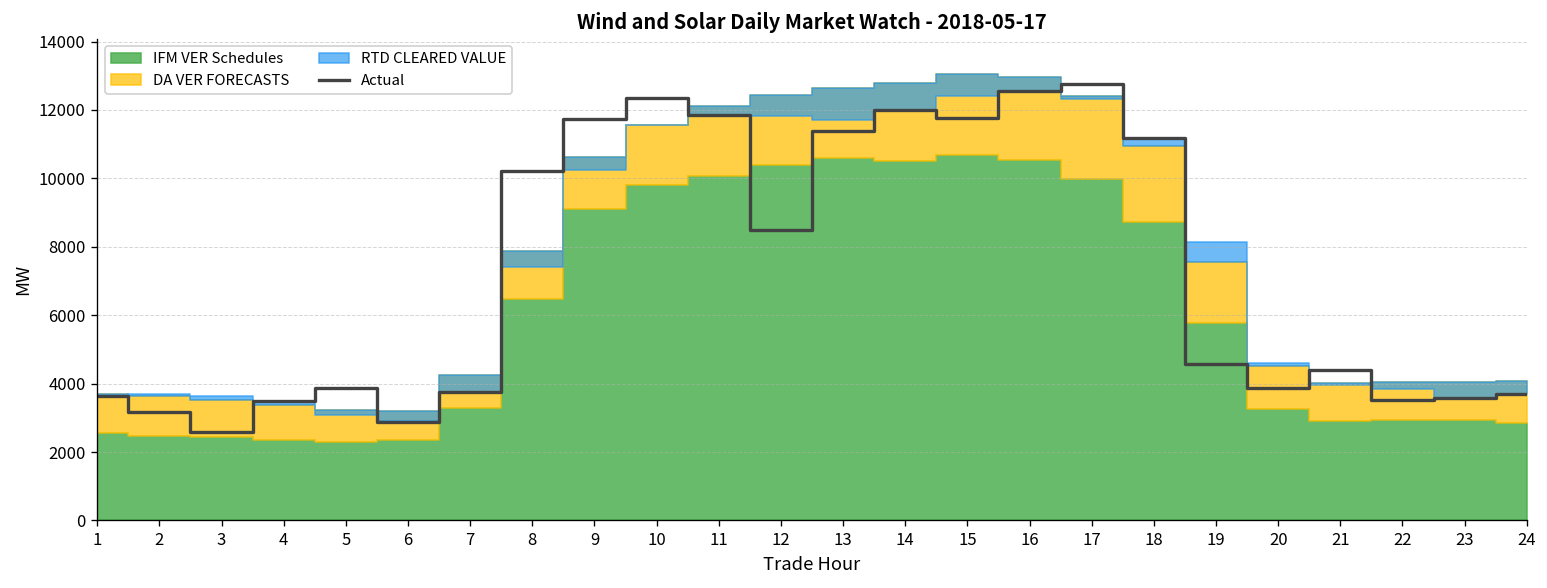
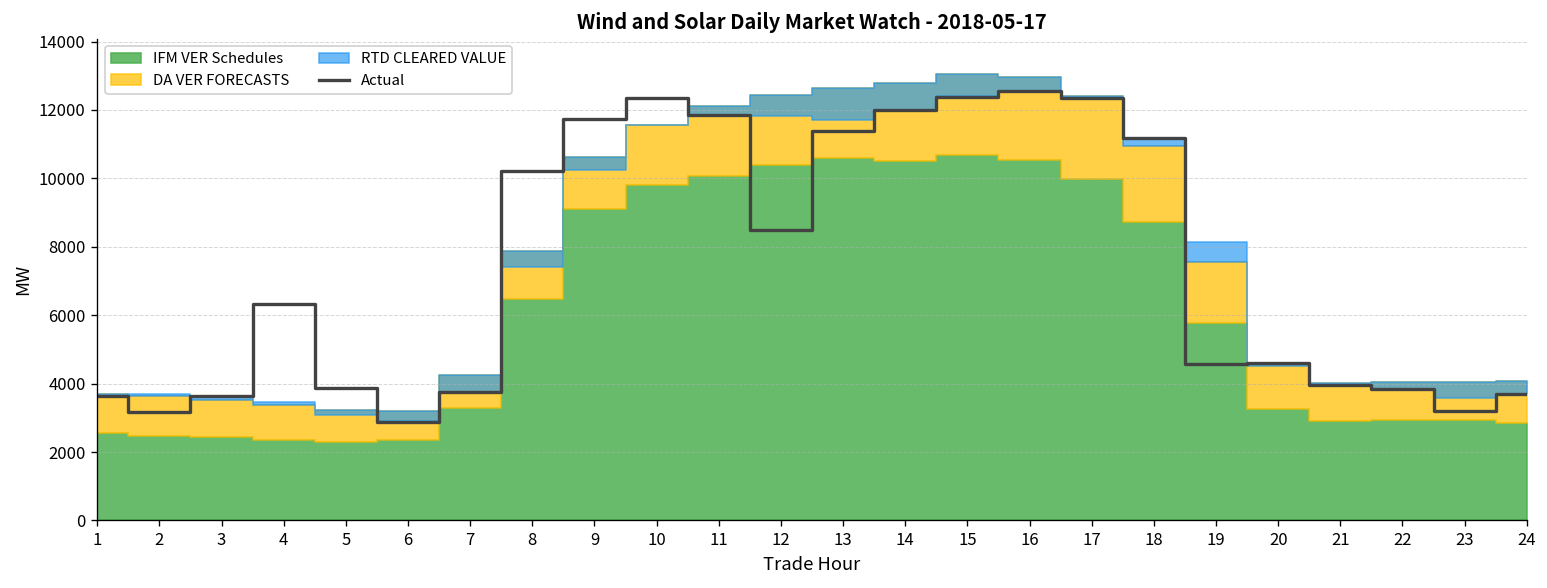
Actual, 3: 2600 -> 3600
Actual, 4: 3500 -> 6300
Actual, 15: 11800 -> 12400
Actual, 17: 12800 -> 12300
Actual, 20: 3900 -> 4600
Actual, 21: 4400 -> 4000
Actual, 22: 3500 -> 3800
Actual, 23: 3600 -> 3200
